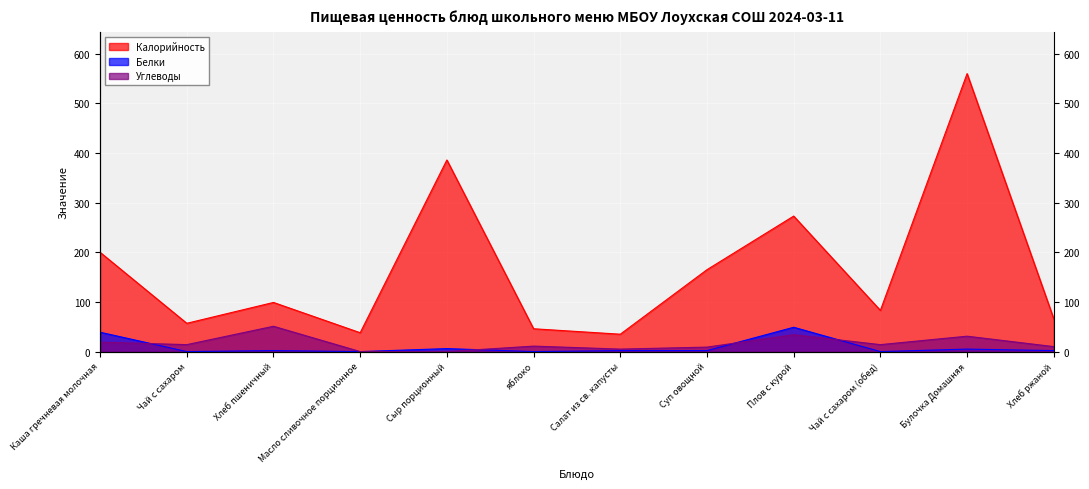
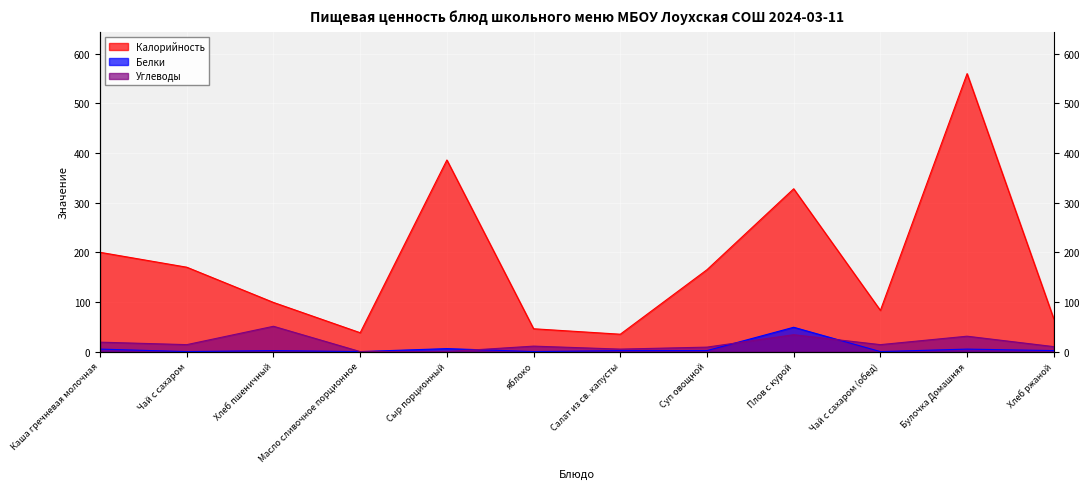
Белки, Каша гречневая молочная: 40 -> 10
Калорийность, Чай с сахаром: 60 -> 170
Калорийность, Плов с курой: 270 -> 330
